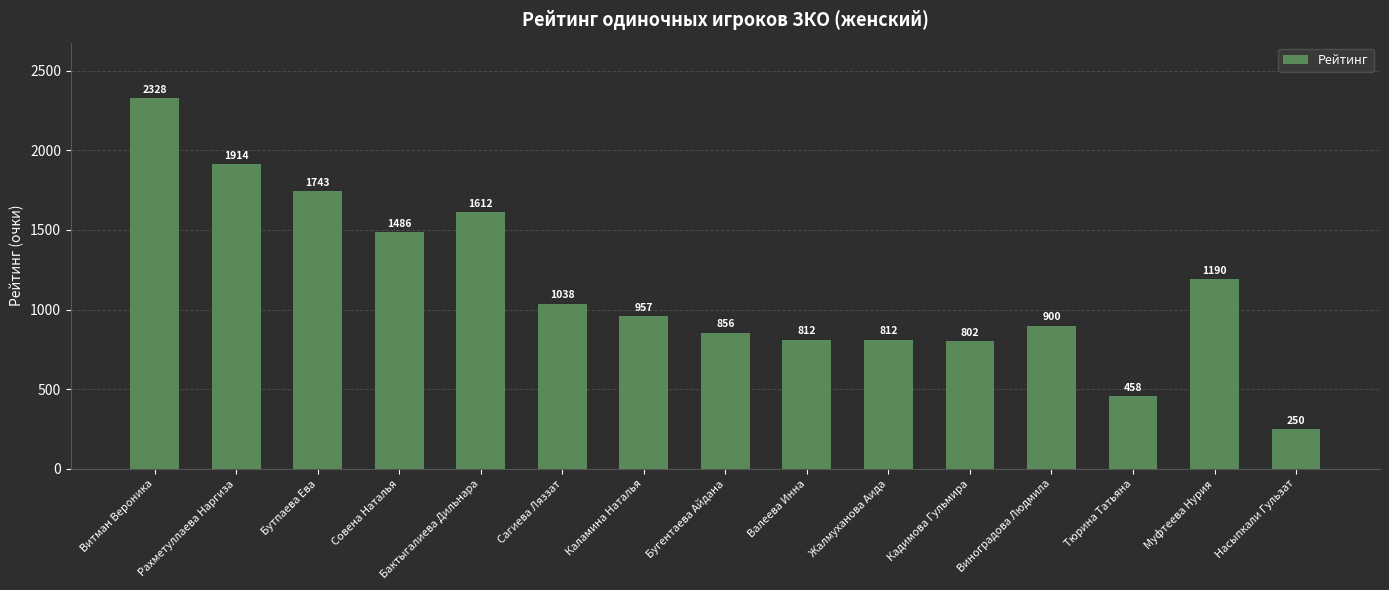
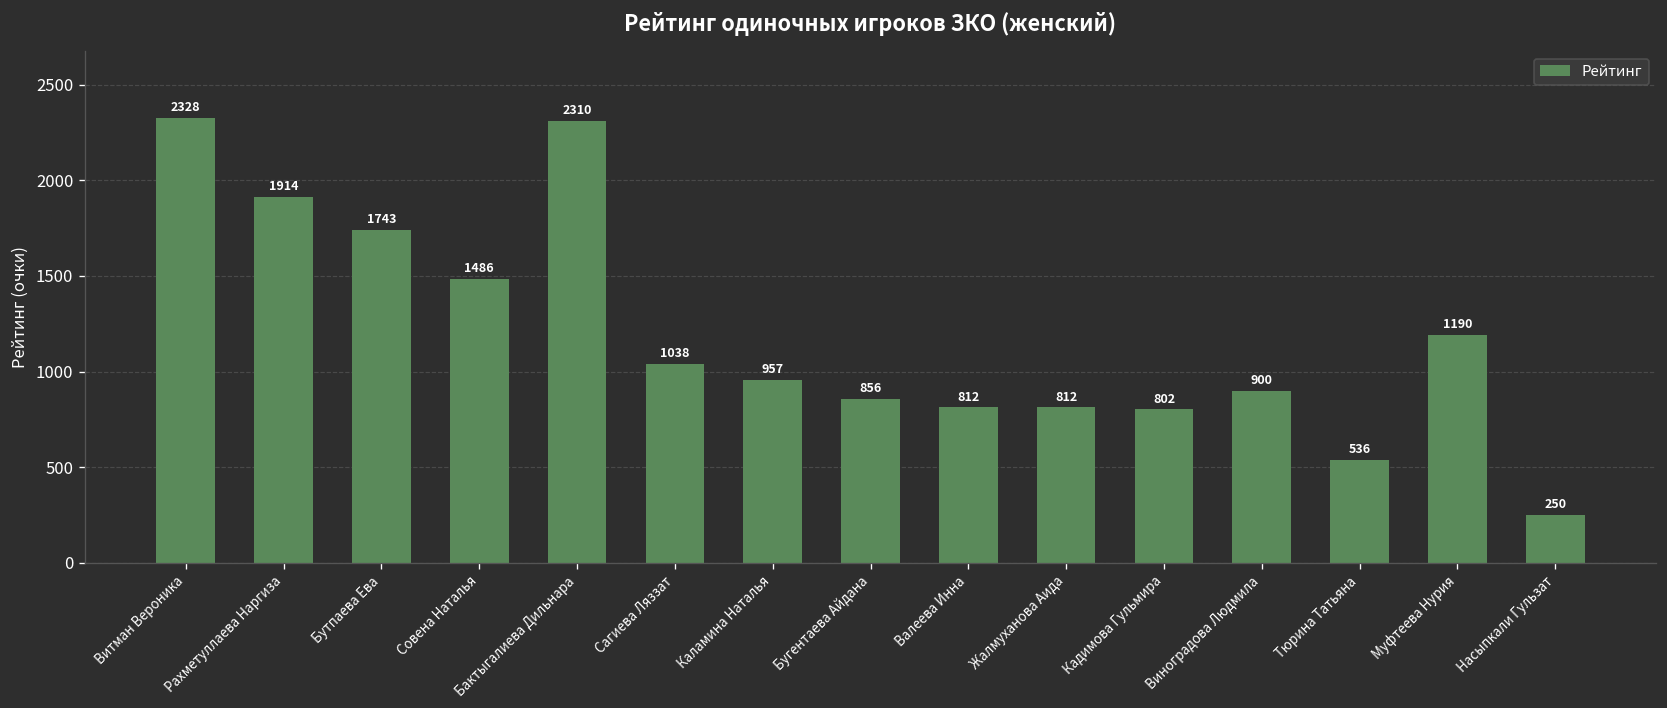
Бактыгалиева Дильнара: 1612 -> 2310
Тюрина Татьяна: 458 -> 536
